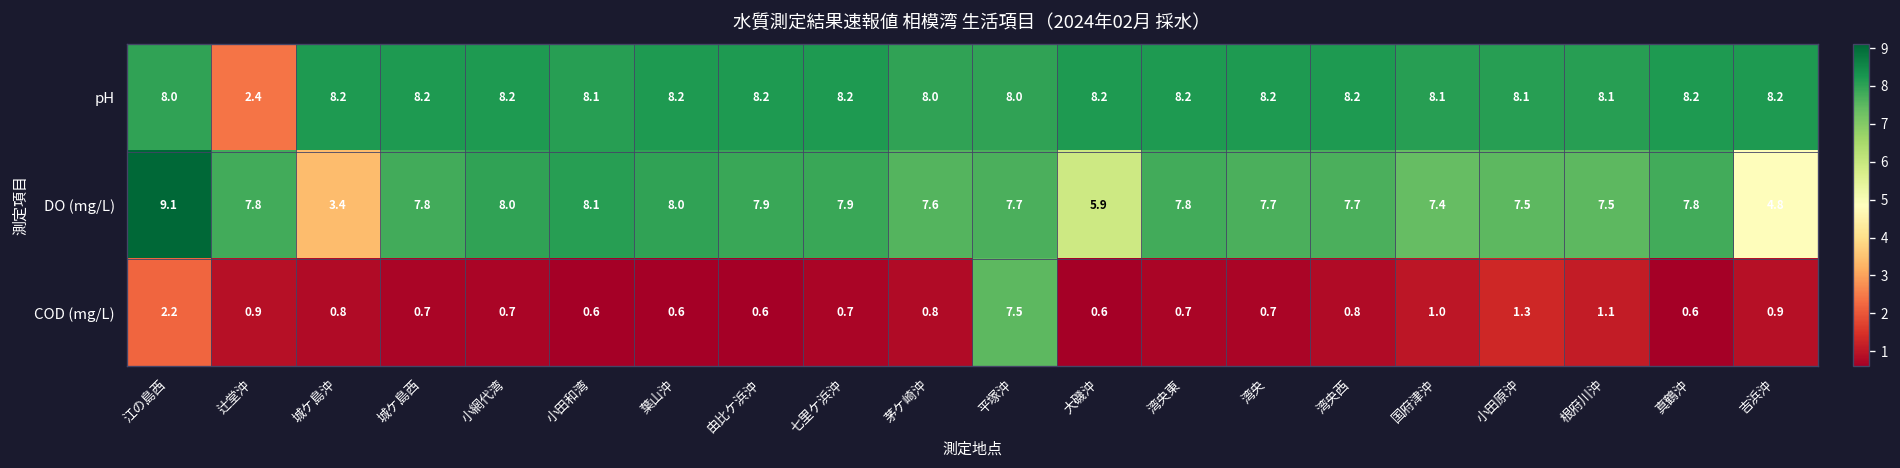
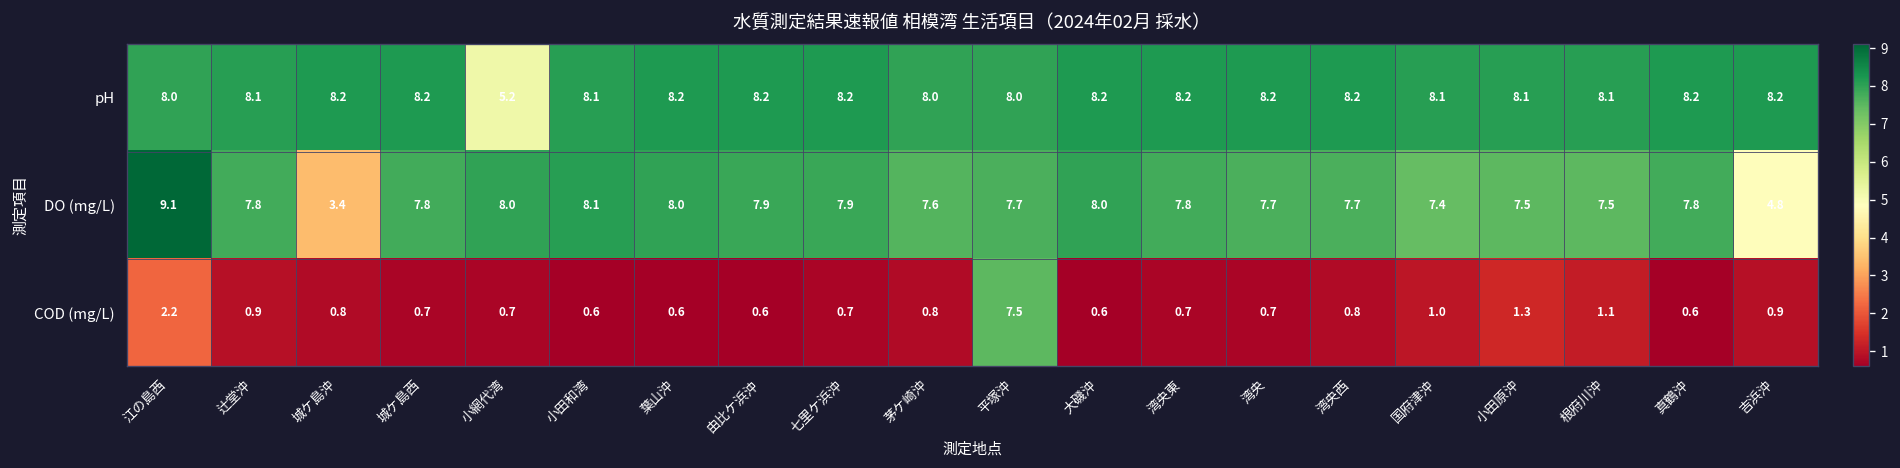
pH, 辻堂沖: 2.4 -> 8.1
pH, 小網代湾: 8.2 -> 5.2
DO (mg/L), 大磯沖: 5.9 -> 8.0
